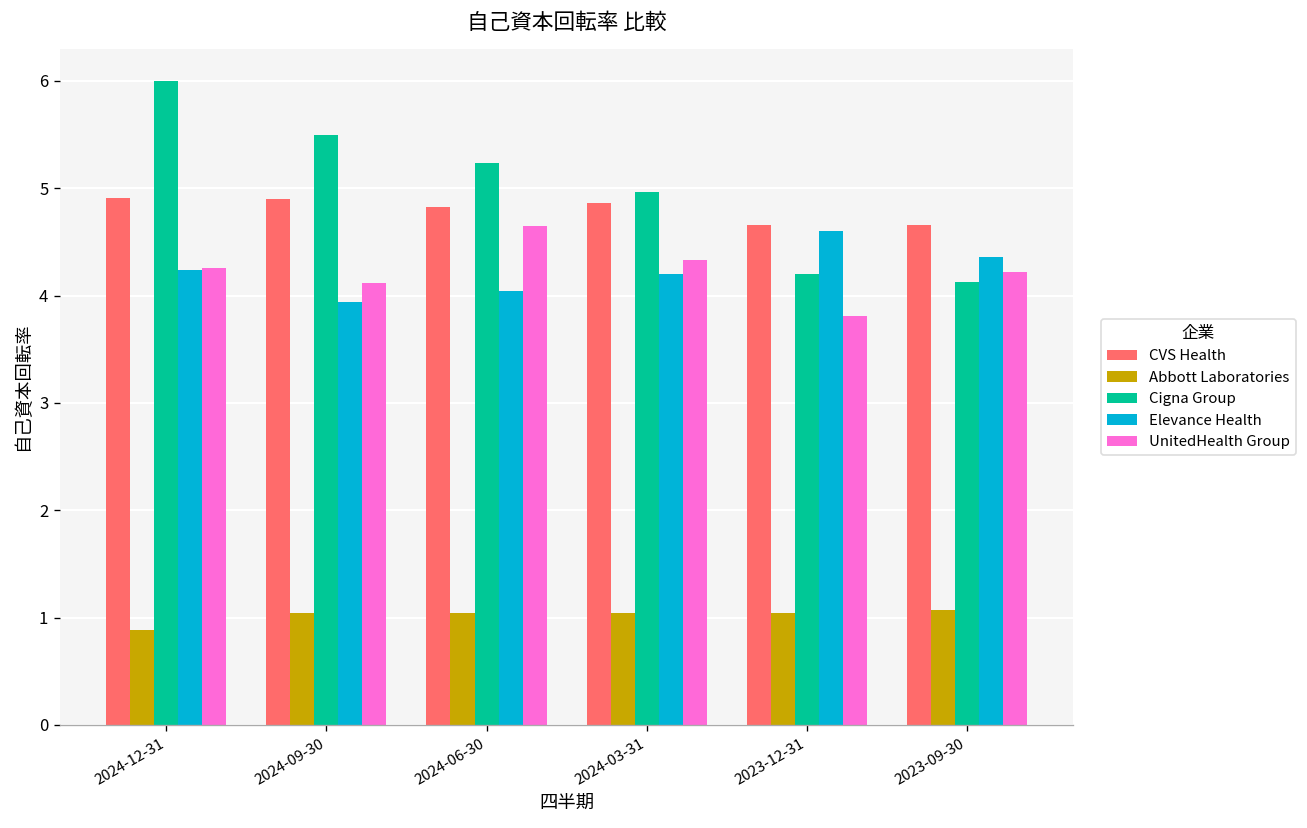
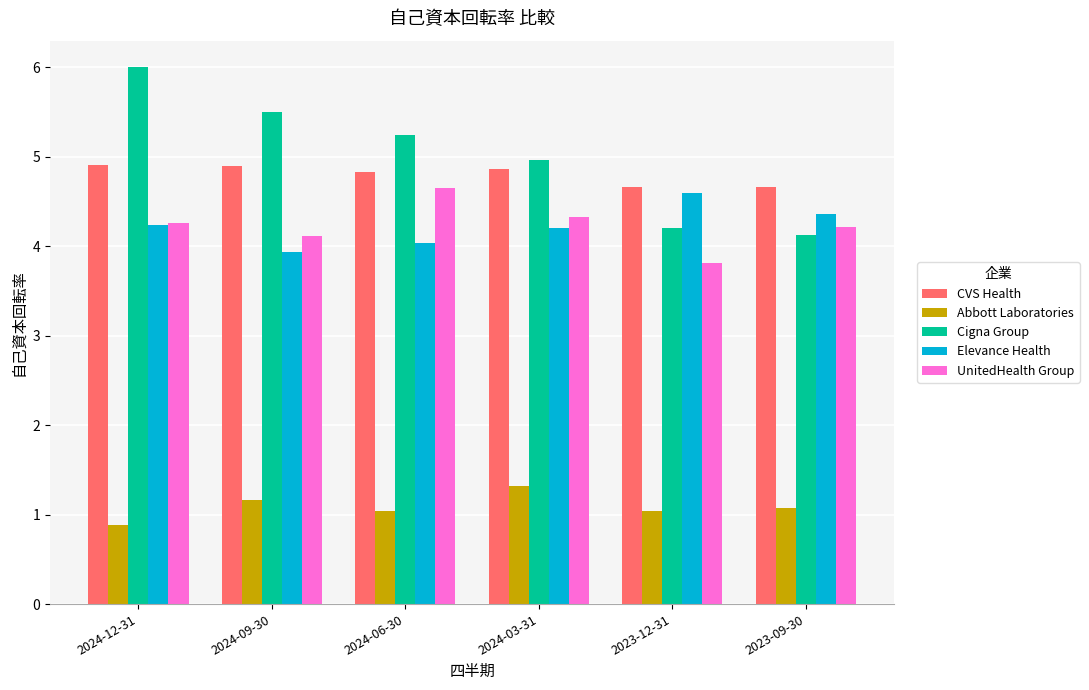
Abbott Laboratories, 2024-09-30: 1.0 -> 1.2
Abbott Laboratories, 2024-03-31: 1.0 -> 1.3
